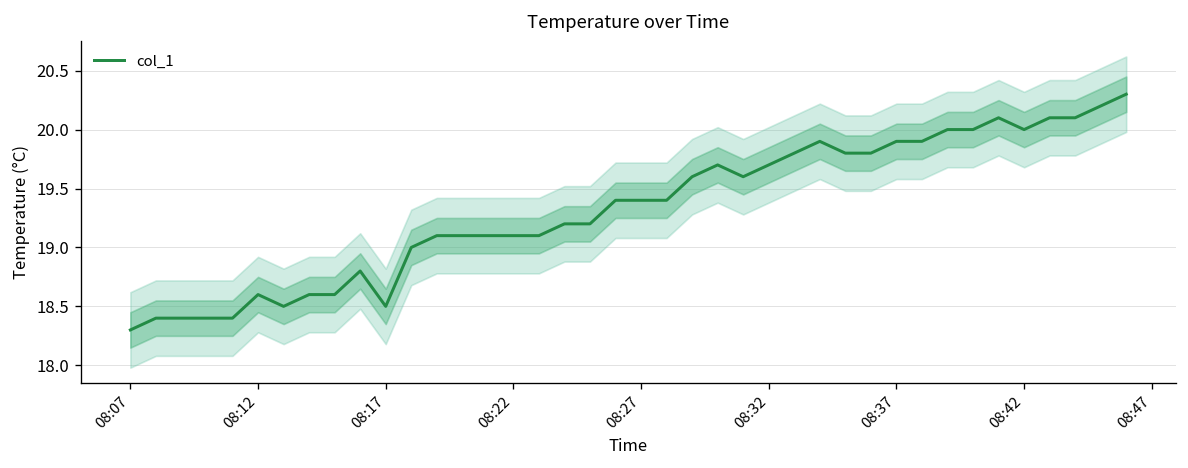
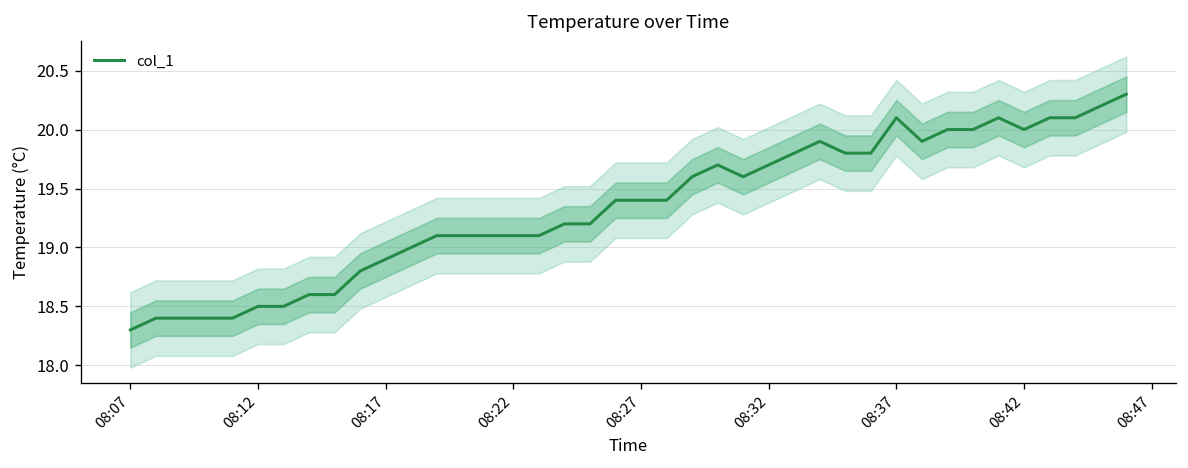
col_1, 08:12: 18.6 -> 18.5
col_1, 08:17: 18.5 -> 18.9
col_1, 08:37: 19.9 -> 20.1
